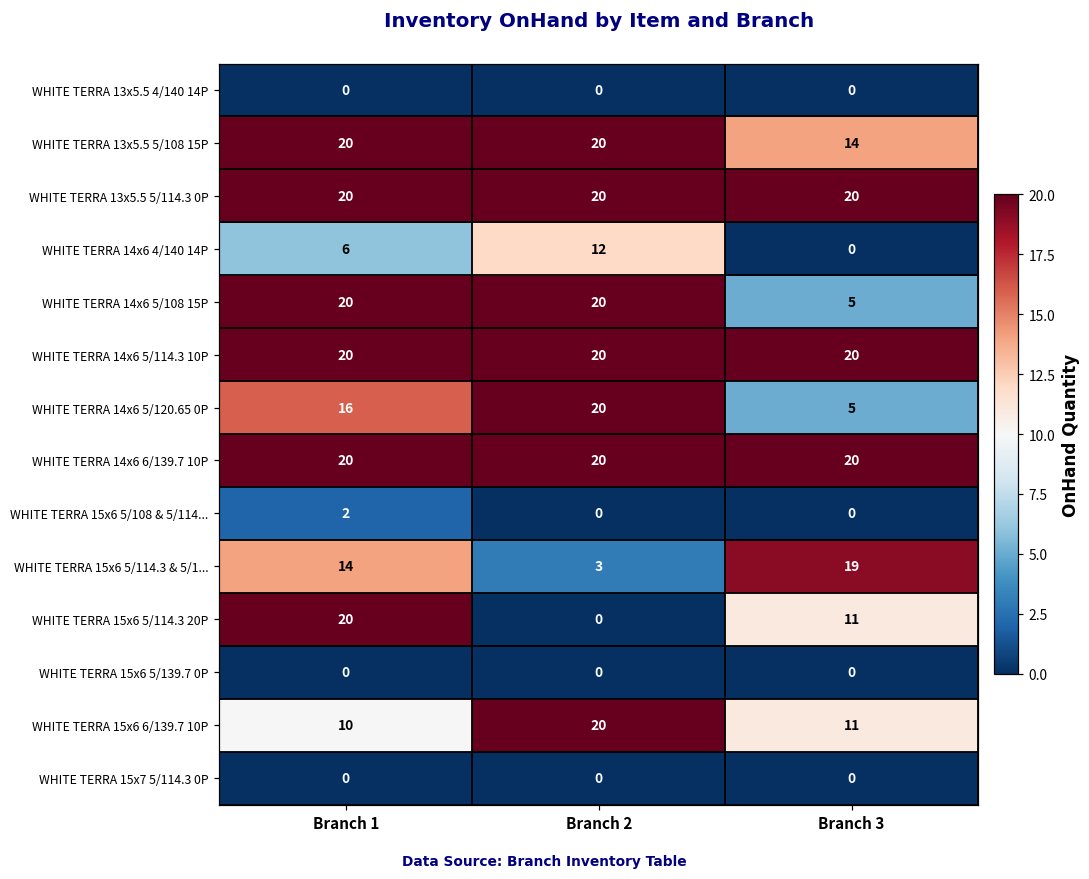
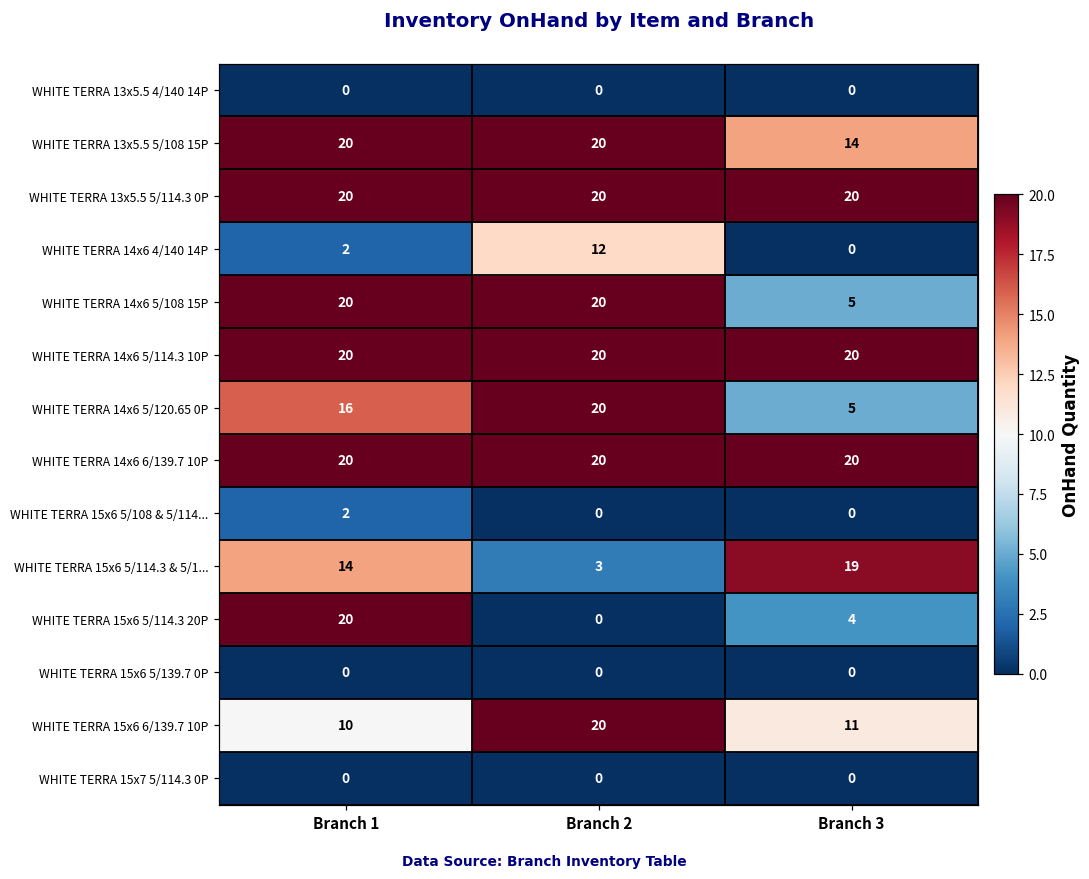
WHITE TERRA 14x6 4/140 14P, Branch 1: 6 -> 2
WHITE TERRA 15x6 5/114.3 20P, Branch 3: 11 -> 4
